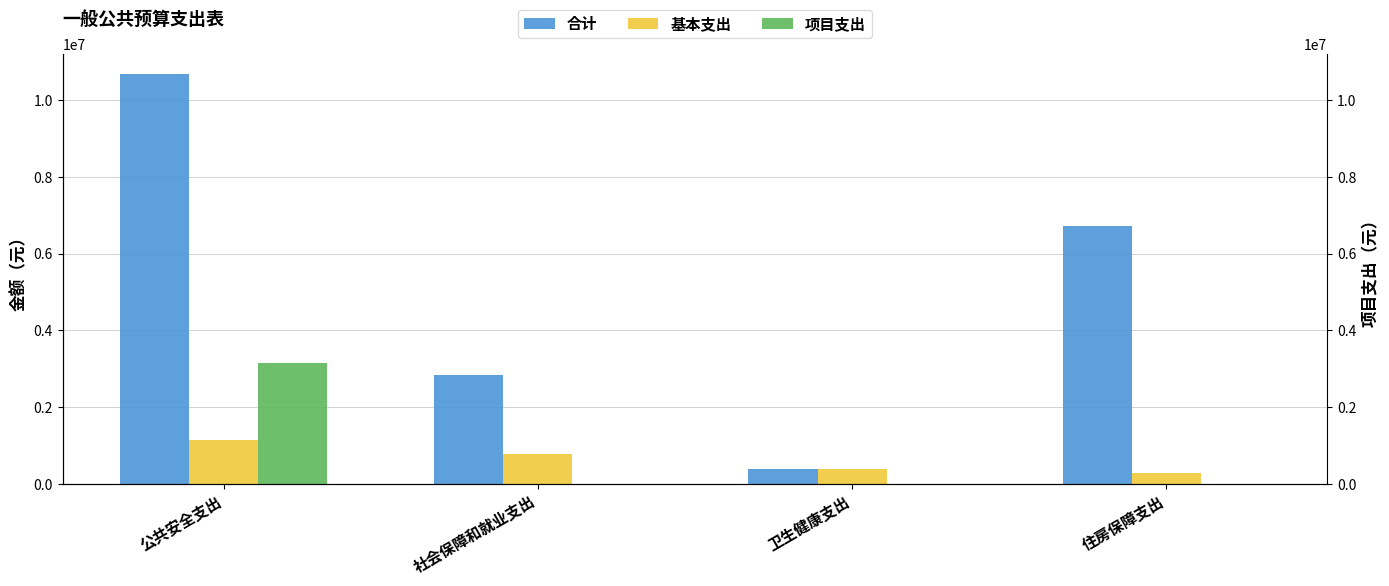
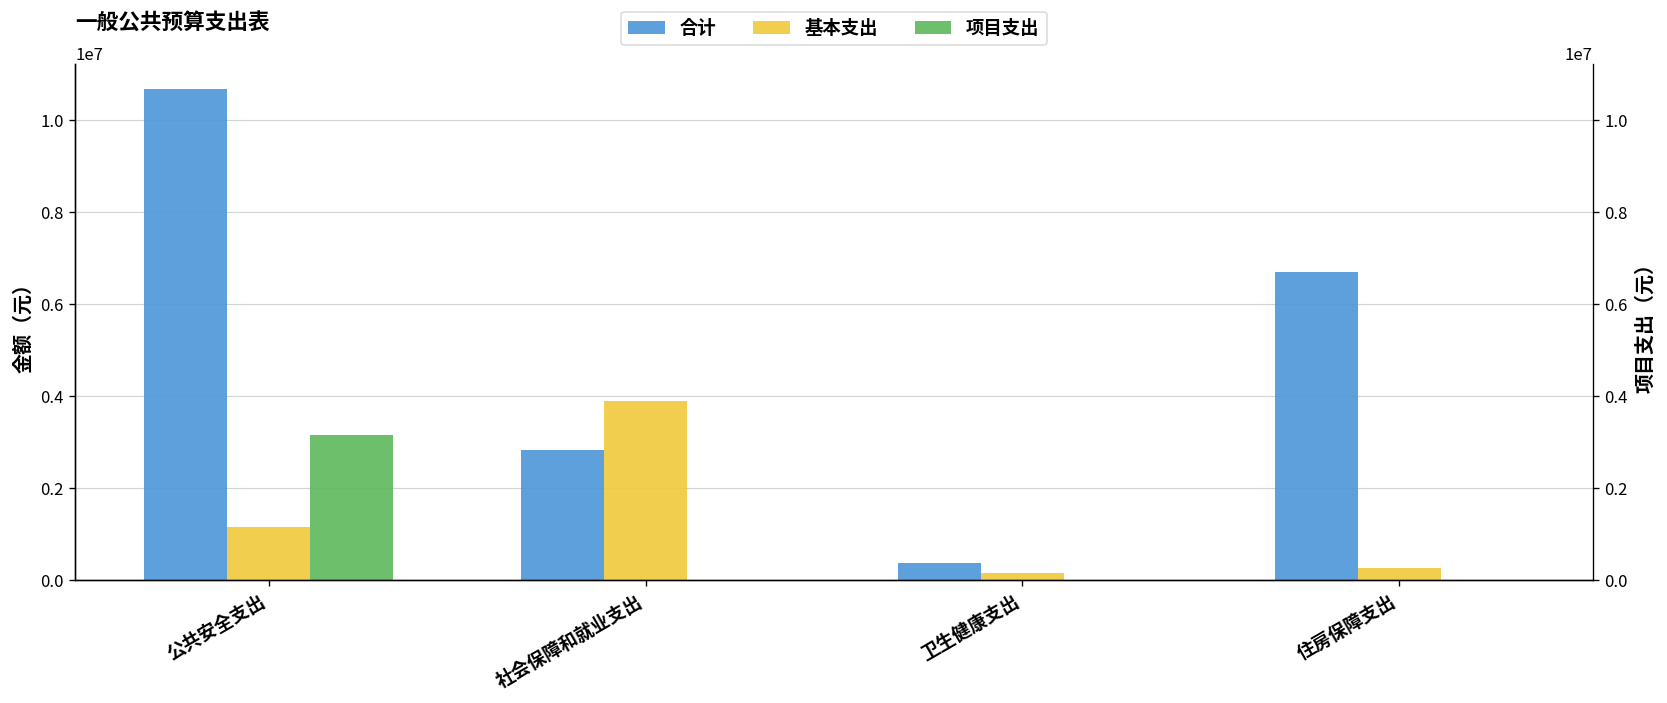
基本支出, 社会保障和就业支出: 800000 -> 3900000
基本支出, 卫生健康支出: 400000 -> 200000
